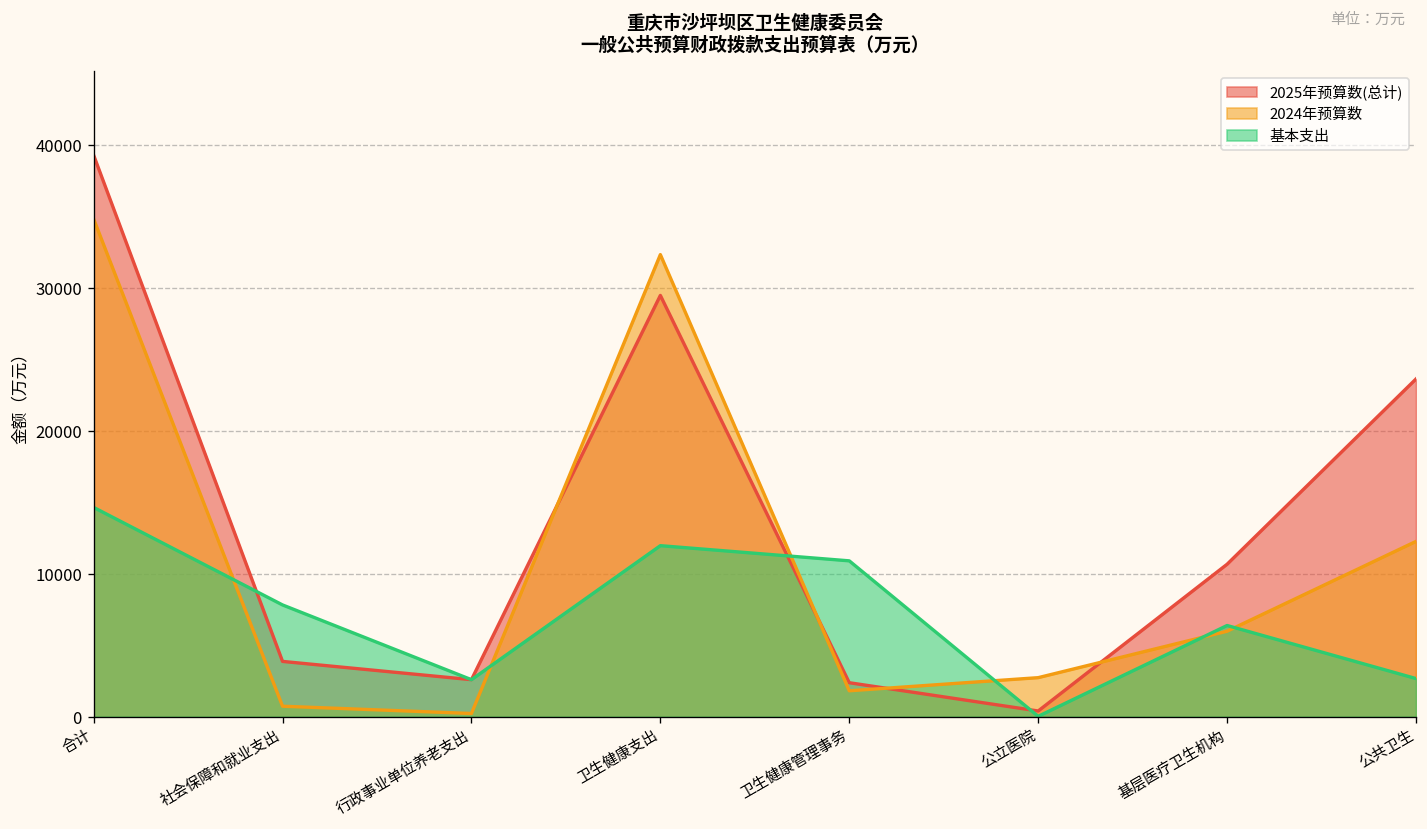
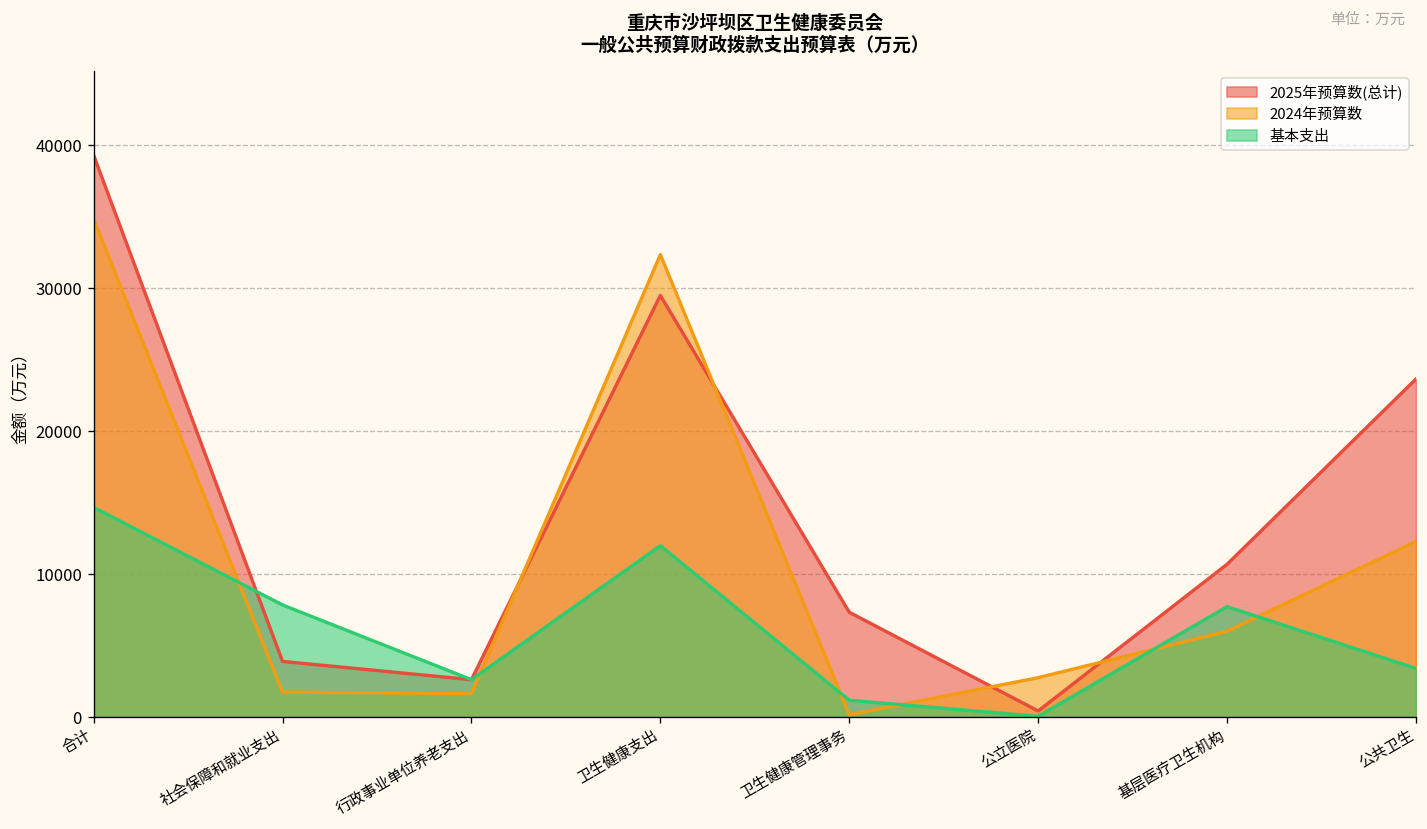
2024年预算数, 社会保障和就业支出: 700 -> 1700
2024年预算数, 行政事业单位养老支出: 200 -> 1600
2025年预算数(总计), 卫生健康管理事务: 2400 -> 7300
2024年预算数, 卫生健康管理事务: 1800 -> 100
基本支出, 卫生健康管理事务: 10900 -> 1200
基本支出, 基层医疗卫生机构: 6400 -> 7700
基本支出, 公共卫生: 2700 -> 3400
